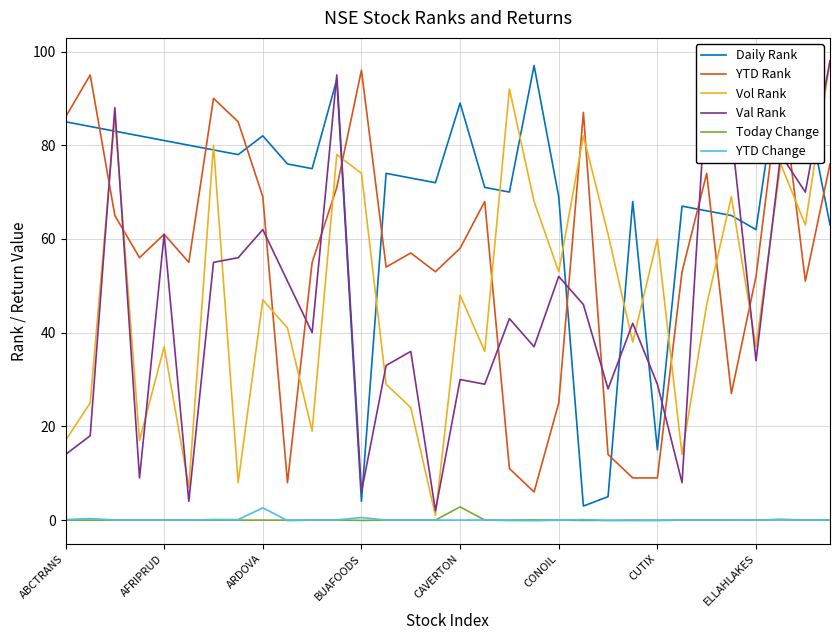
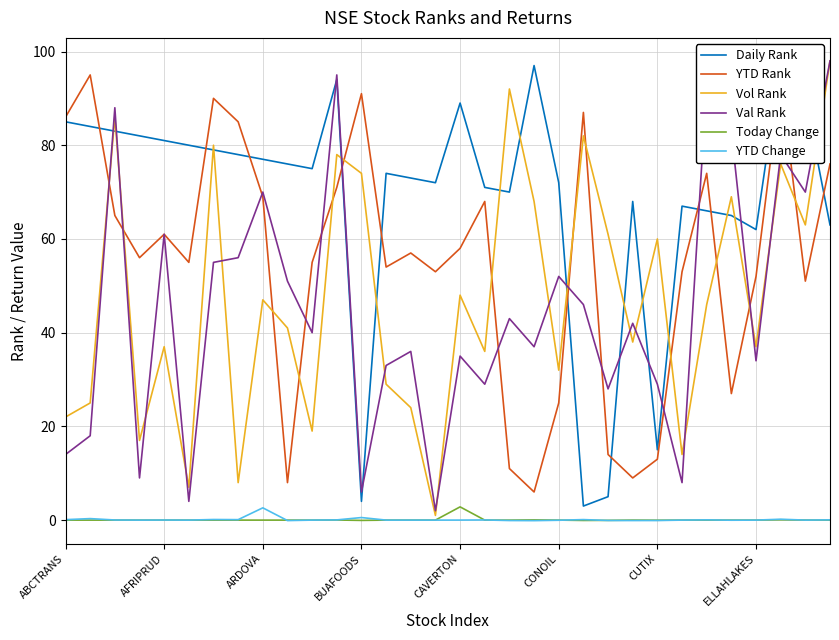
Vol Rank, ABCTRANS: 17 -> 22
Daily Rank, ARDOVA: 82 -> 77
Val Rank, ARDOVA: 62 -> 70
YTD Rank, BUAFOODS: 96 -> 91
Val Rank, CAVERTON: 30 -> 35
Daily Rank, CONOIL: 69 -> 72
Vol Rank, CONOIL: 53 -> 32
YTD Rank, CUTIX: 9 -> 13
